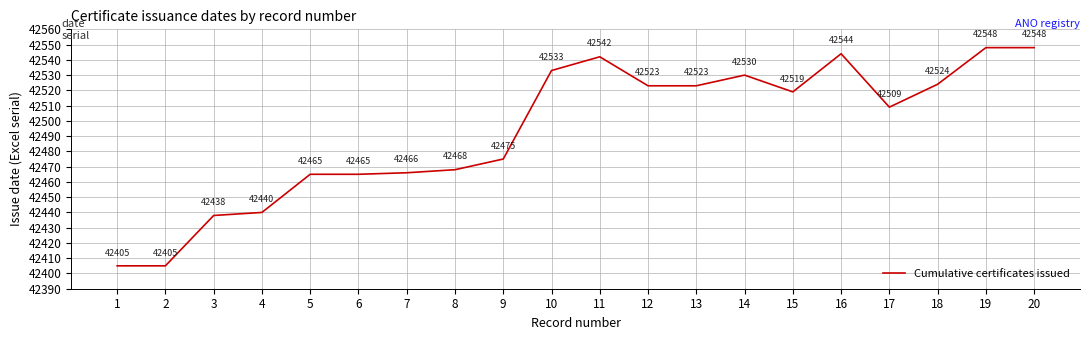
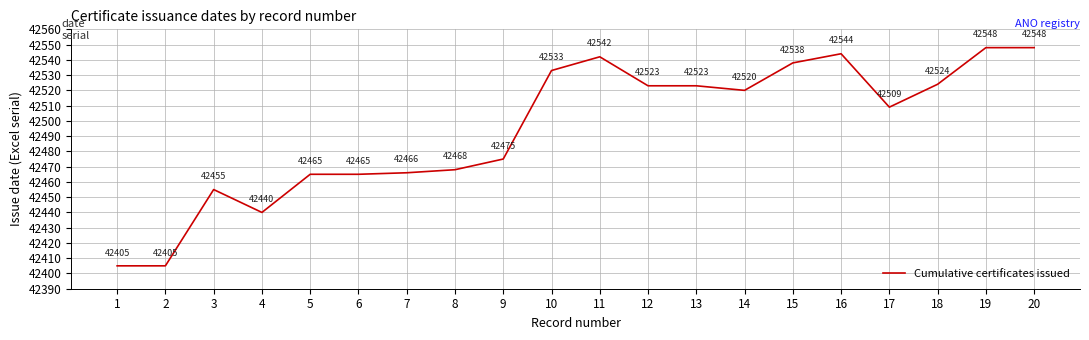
3: 42438 -> 42455
14: 42530 -> 42520
15: 42519 -> 42538
